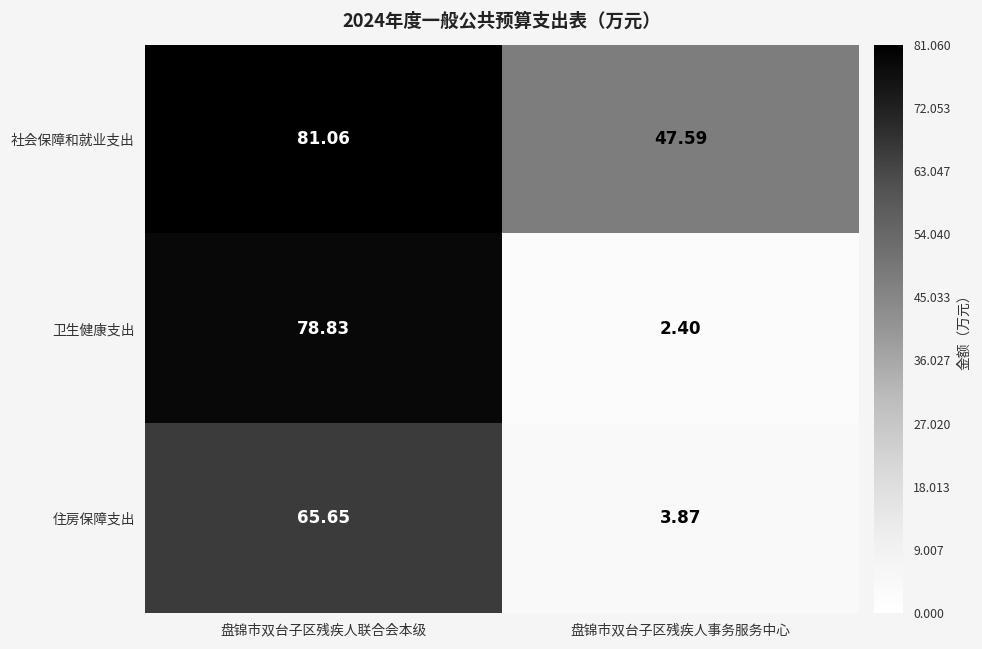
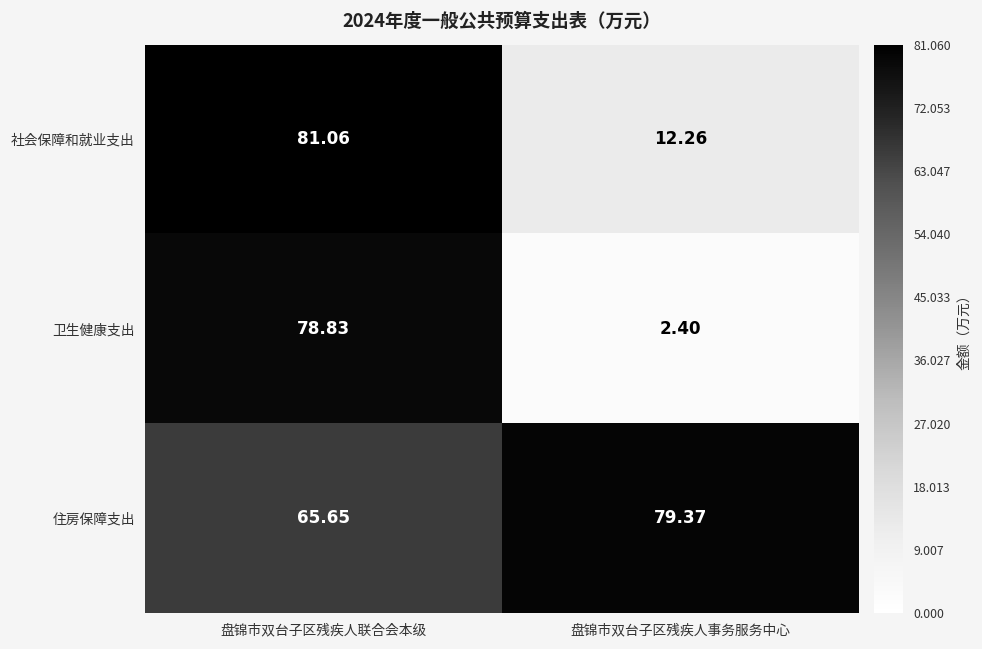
社会保障和就业支出, 盘锦市双台子区残疾人事务服务中心: 47.59 -> 12.26
住房保障支出, 盘锦市双台子区残疾人事务服务中心: 3.87 -> 79.37
